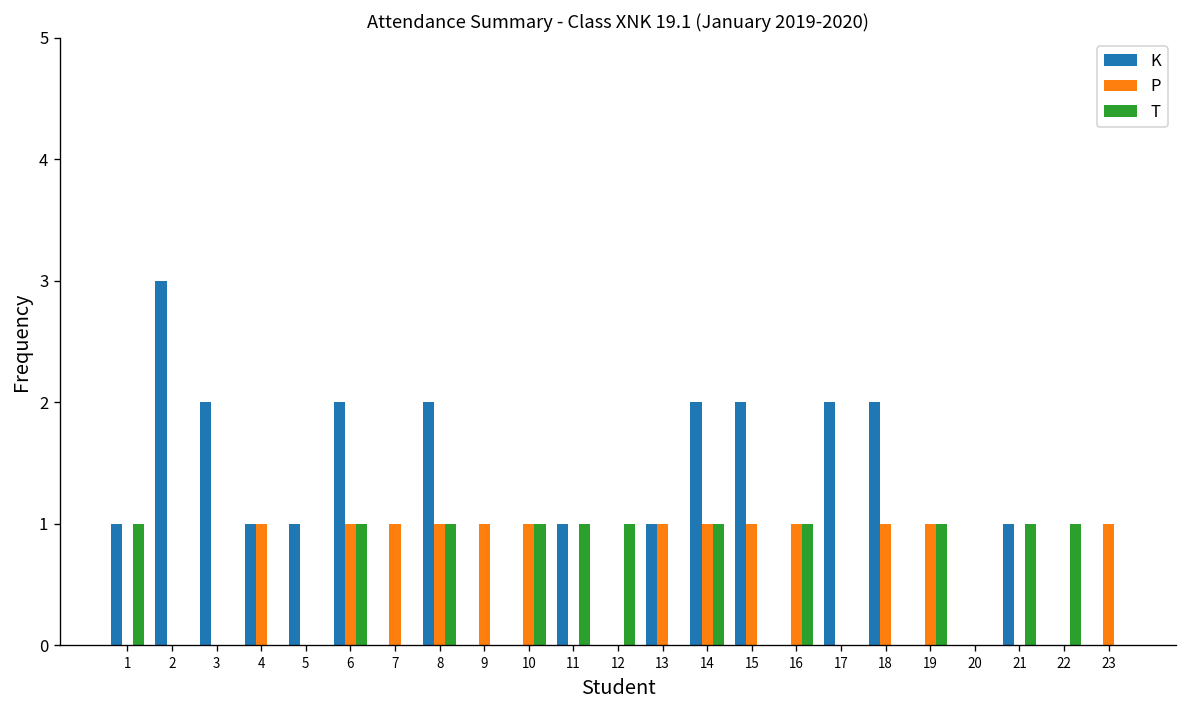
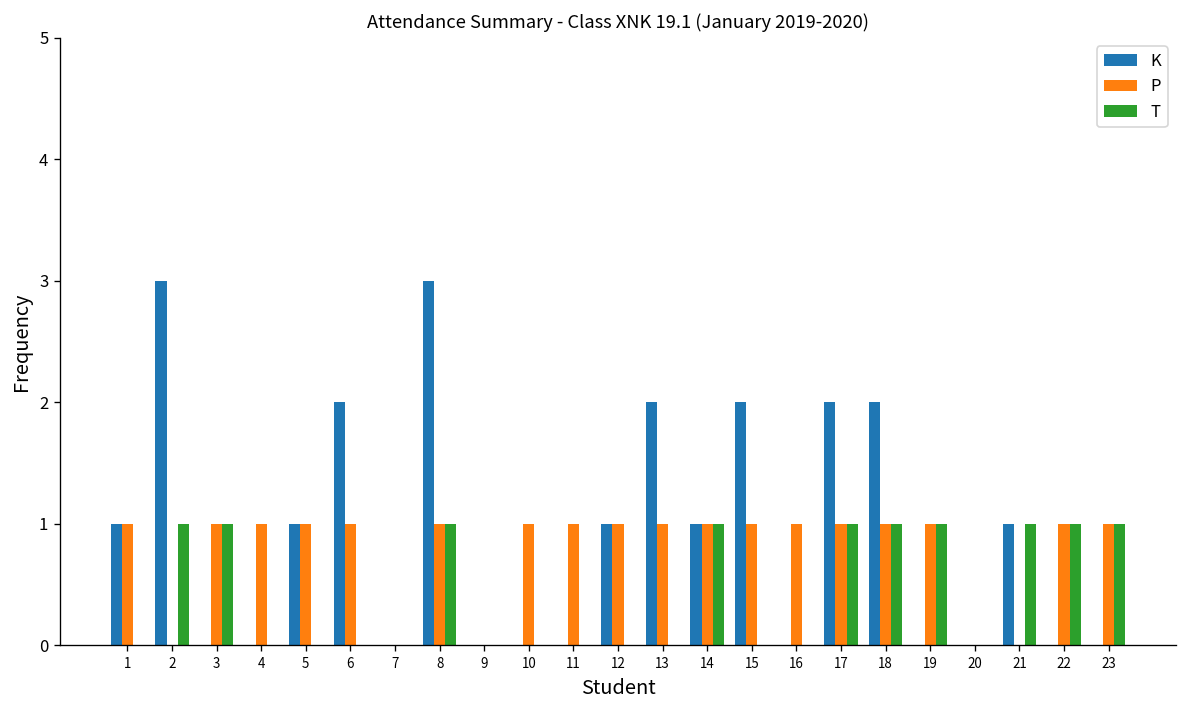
P, 1: 0 -> 1
T, 1: 1 -> 0
T, 2: 0 -> 1
K, 3: 2 -> 0
P, 3: 0 -> 1
T, 3: 0 -> 1
K, 4: 1 -> 0
P, 5: 0 -> 1
T, 6: 1 -> 0
P, 7: 1 -> 0
K, 8: 2 -> 3
P, 9: 1 -> 0
T, 10: 1 -> 0
K, 11: 1 -> 0
P, 11: 0 -> 1
T, 11: 1 -> 0
K, 12: 0 -> 1
P, 12: 0 -> 1
T, 12: 1 -> 0
K, 13: 1 -> 2
K, 14: 2 -> 1
T, 16: 1 -> 0
P, 17: 0 -> 1
T, 17: 0 -> 1
T, 18: 0 -> 1
P, 22: 0 -> 1
T, 23: 0 -> 1
